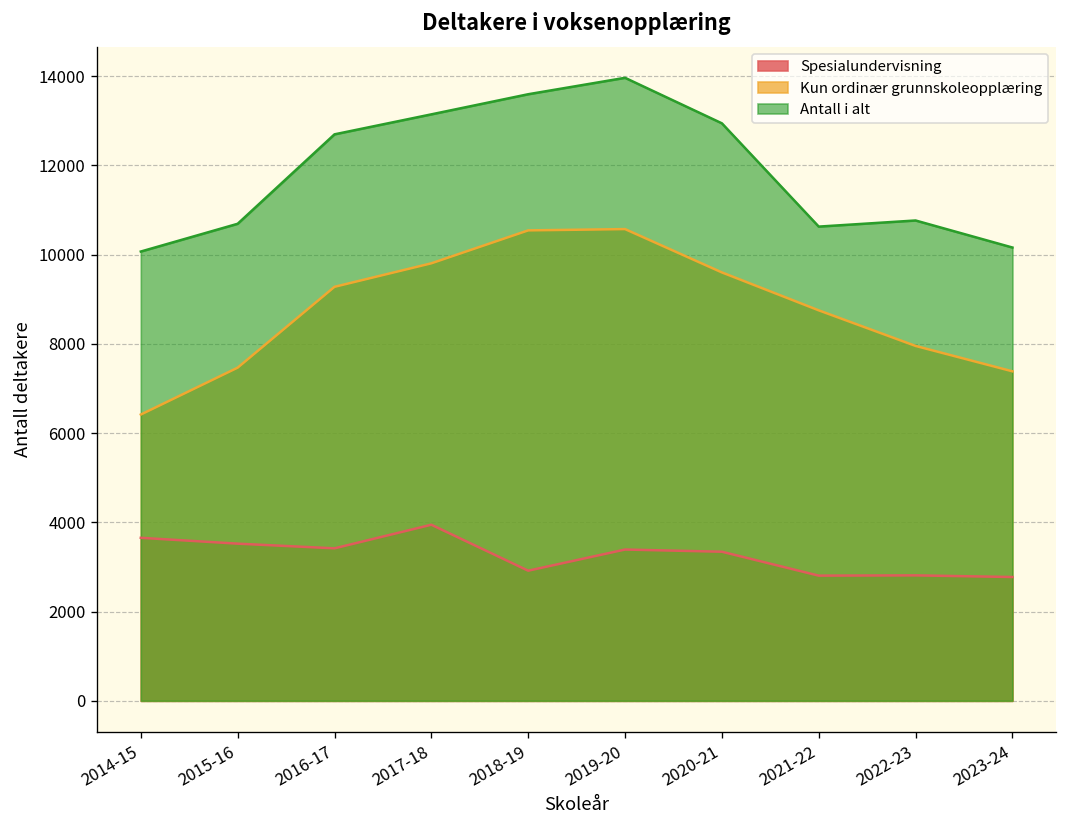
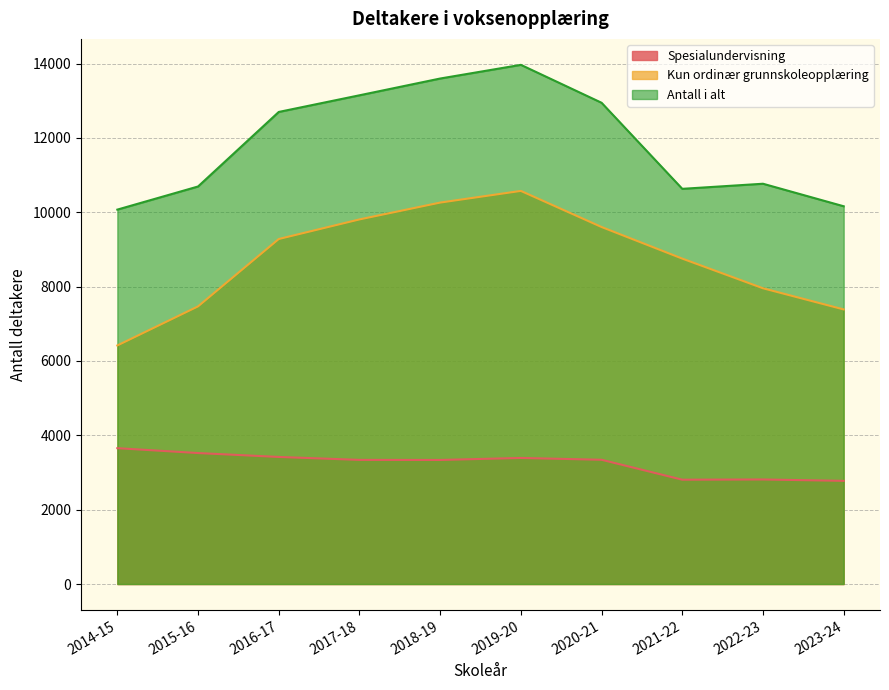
Spesialundervisning, 2017-18: 3900 -> 3300
Spesialundervisning, 2018-19: 2900 -> 3300
Kun ordinær grunnskoleopplæring, 2018-19: 10500 -> 10300
